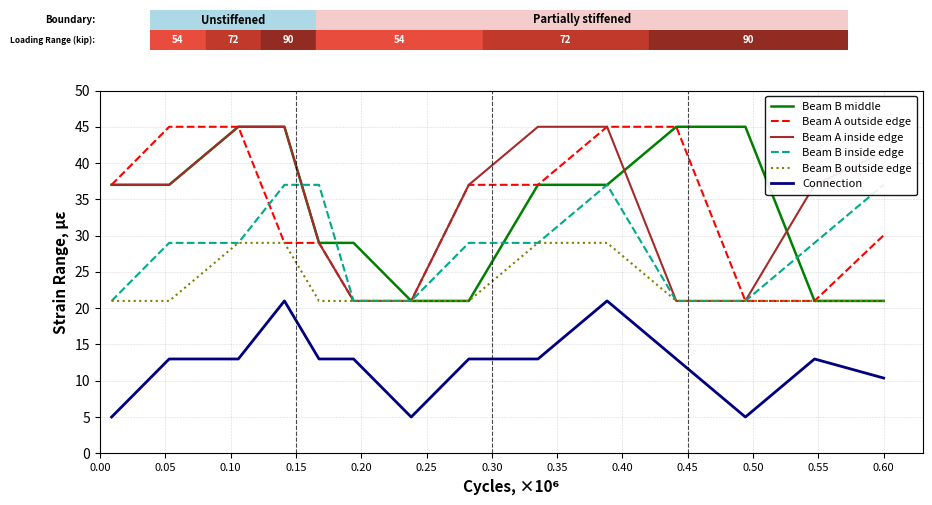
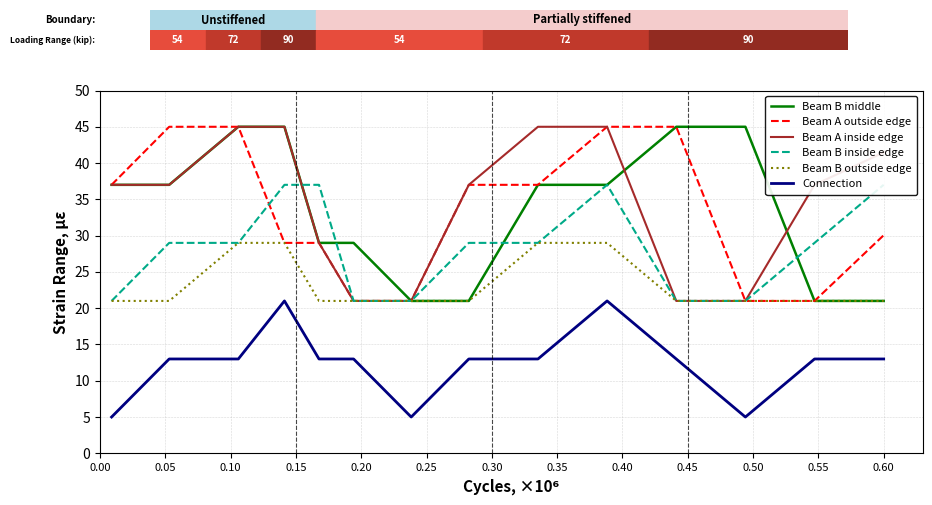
Connection, 0.60: 10 -> 13
